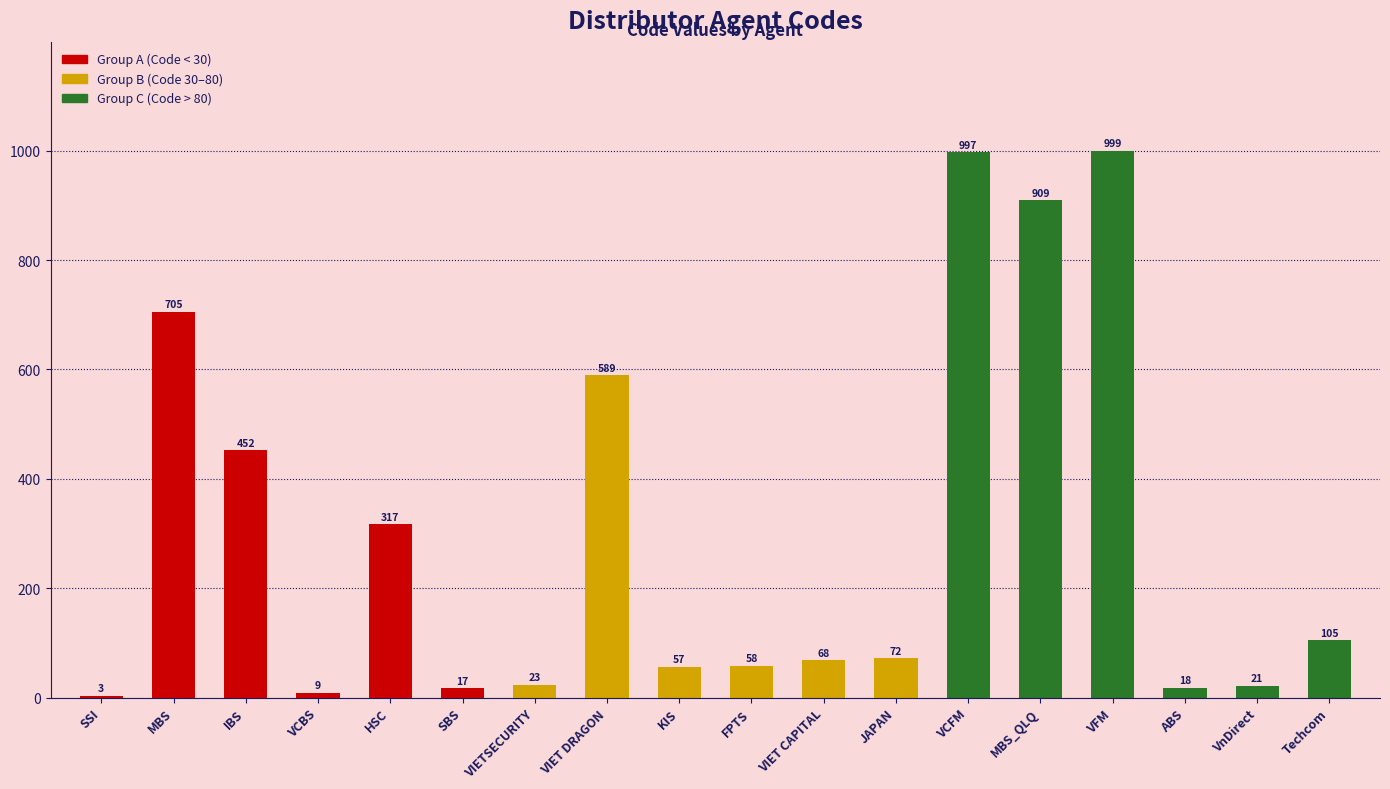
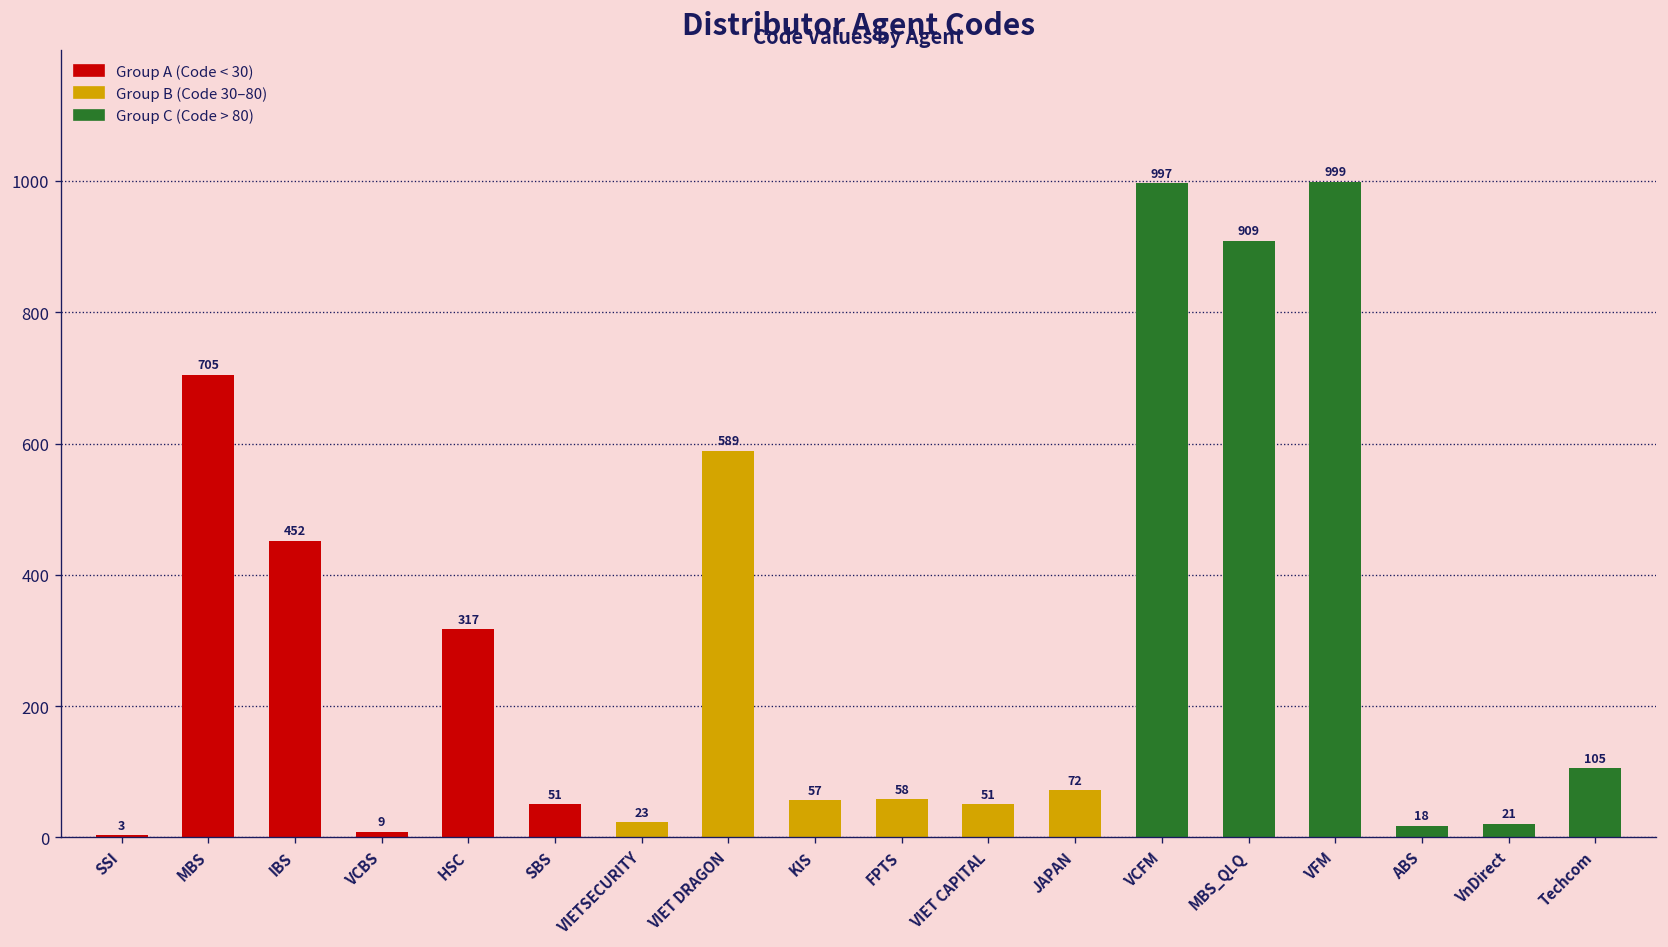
SBS: 17 -> 51
VIET CAPITAL: 68 -> 51
